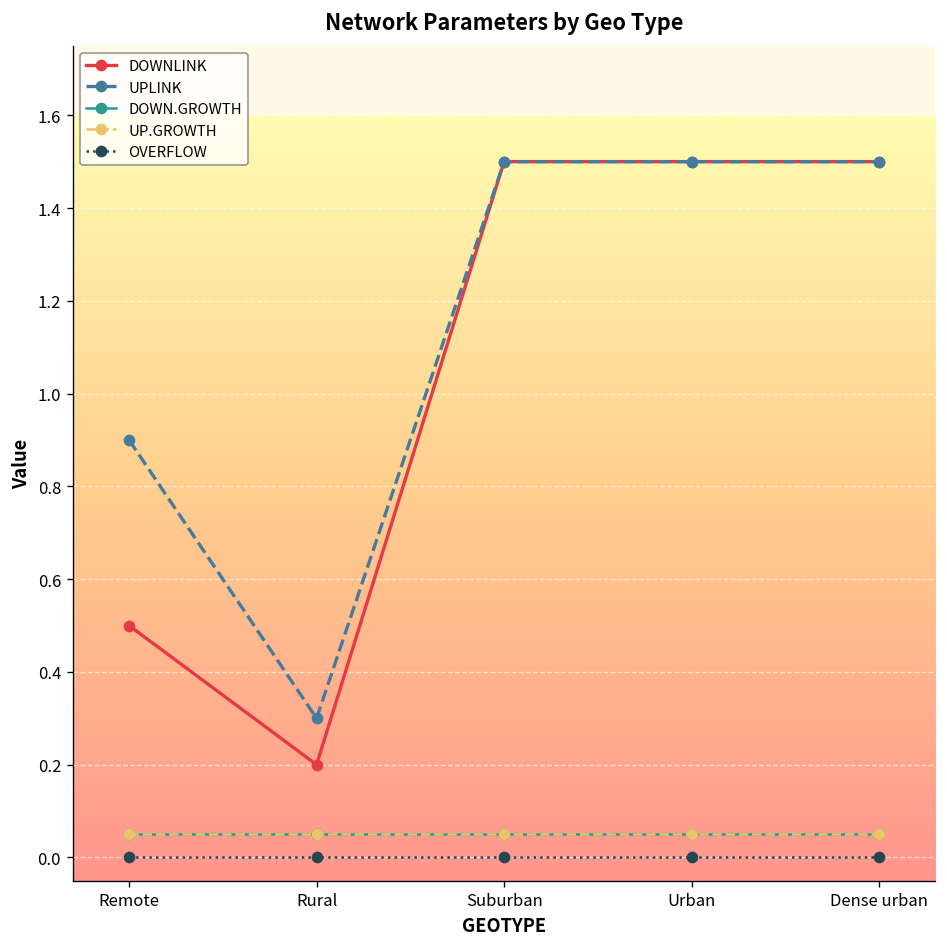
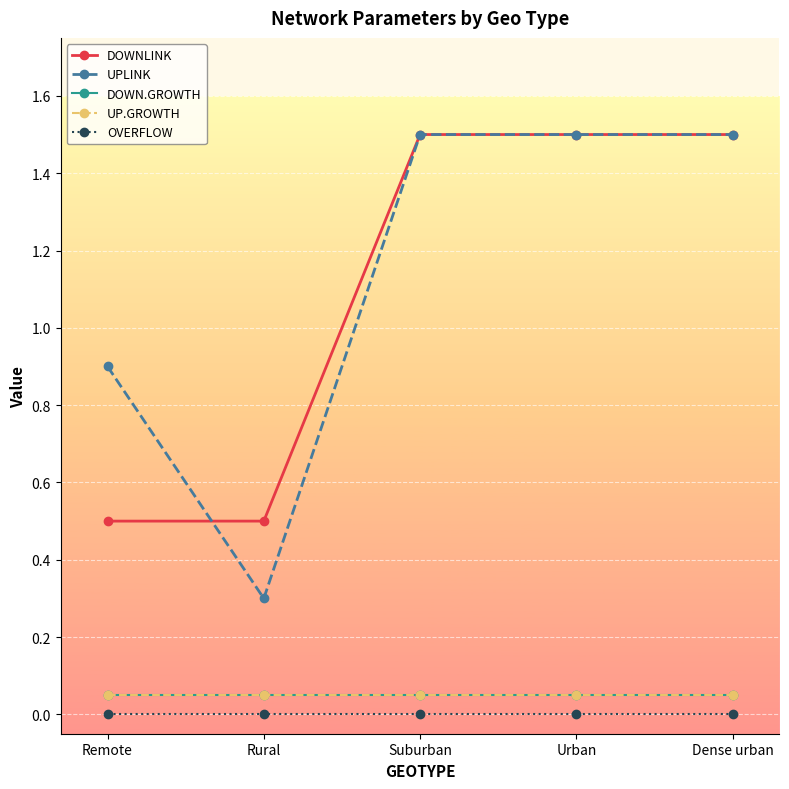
DOWNLINK, Rural: 0.2 -> 0.5
